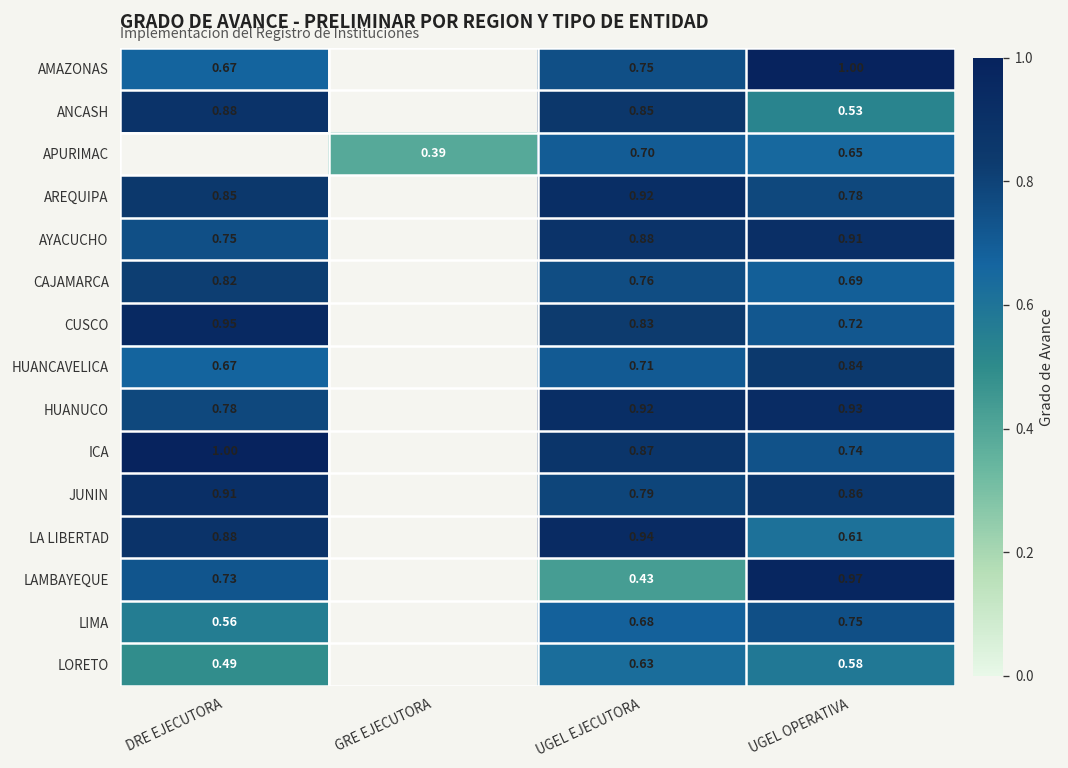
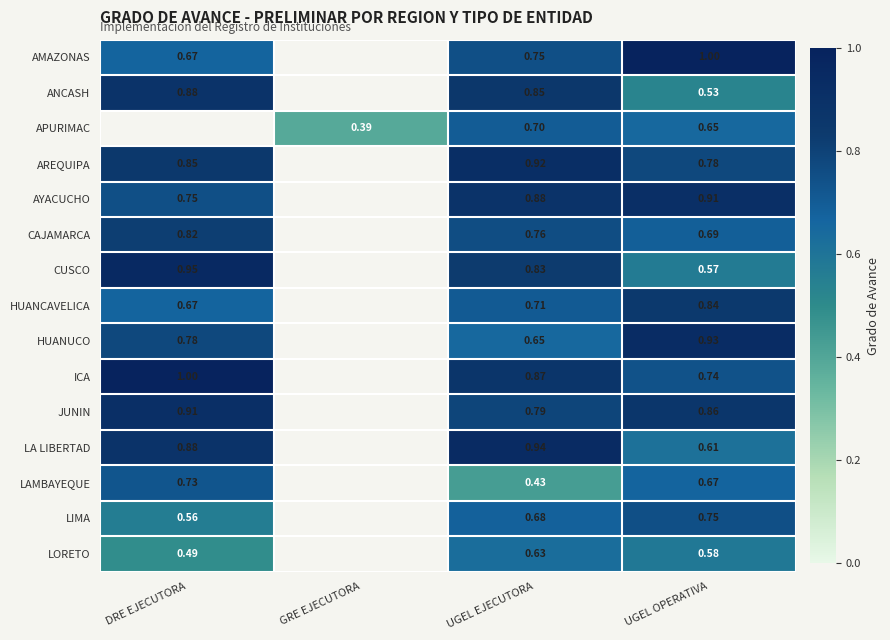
CUSCO, UGEL OPERATIVA: 0.72 -> 0.57
HUANUCO, UGEL EJECUTORA: 0.92 -> 0.65
LAMBAYEQUE, UGEL OPERATIVA: 0.97 -> 0.67
